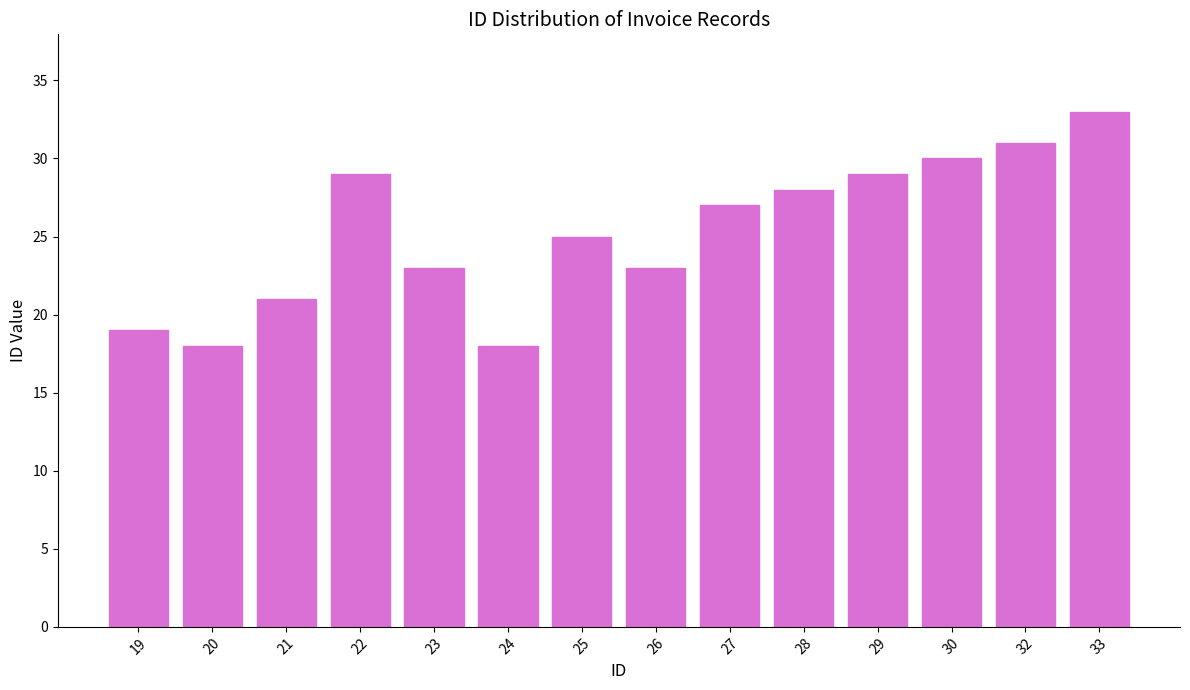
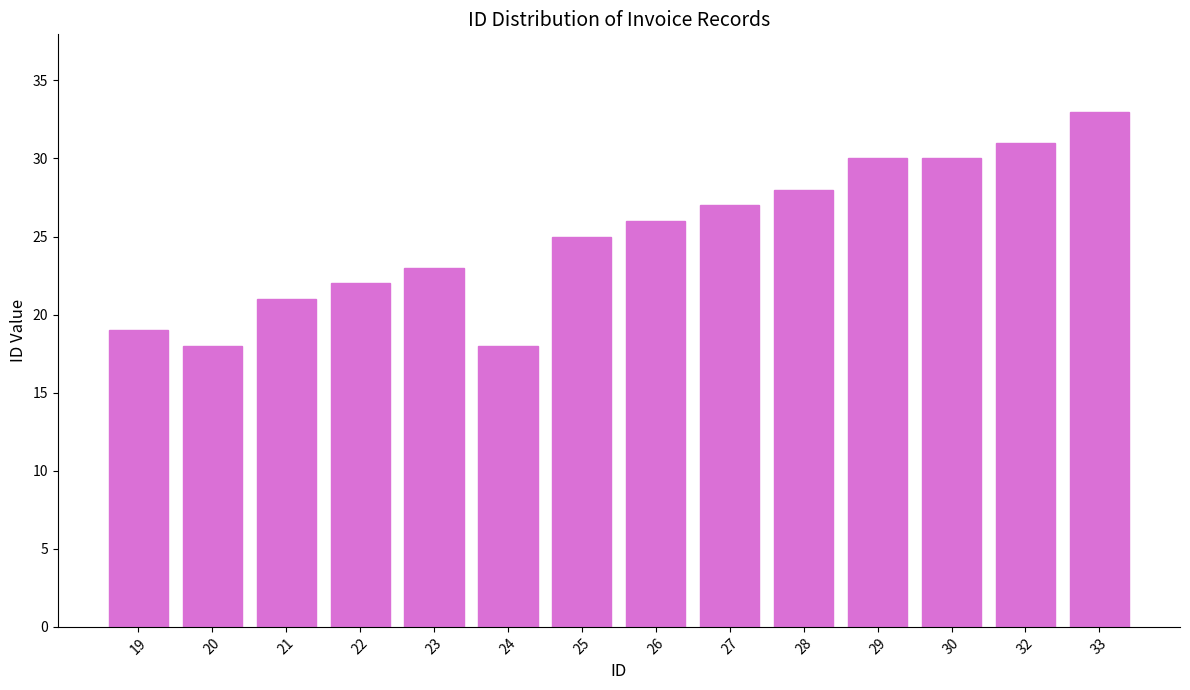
22: 29 -> 22
26: 23 -> 26
29: 29 -> 30
